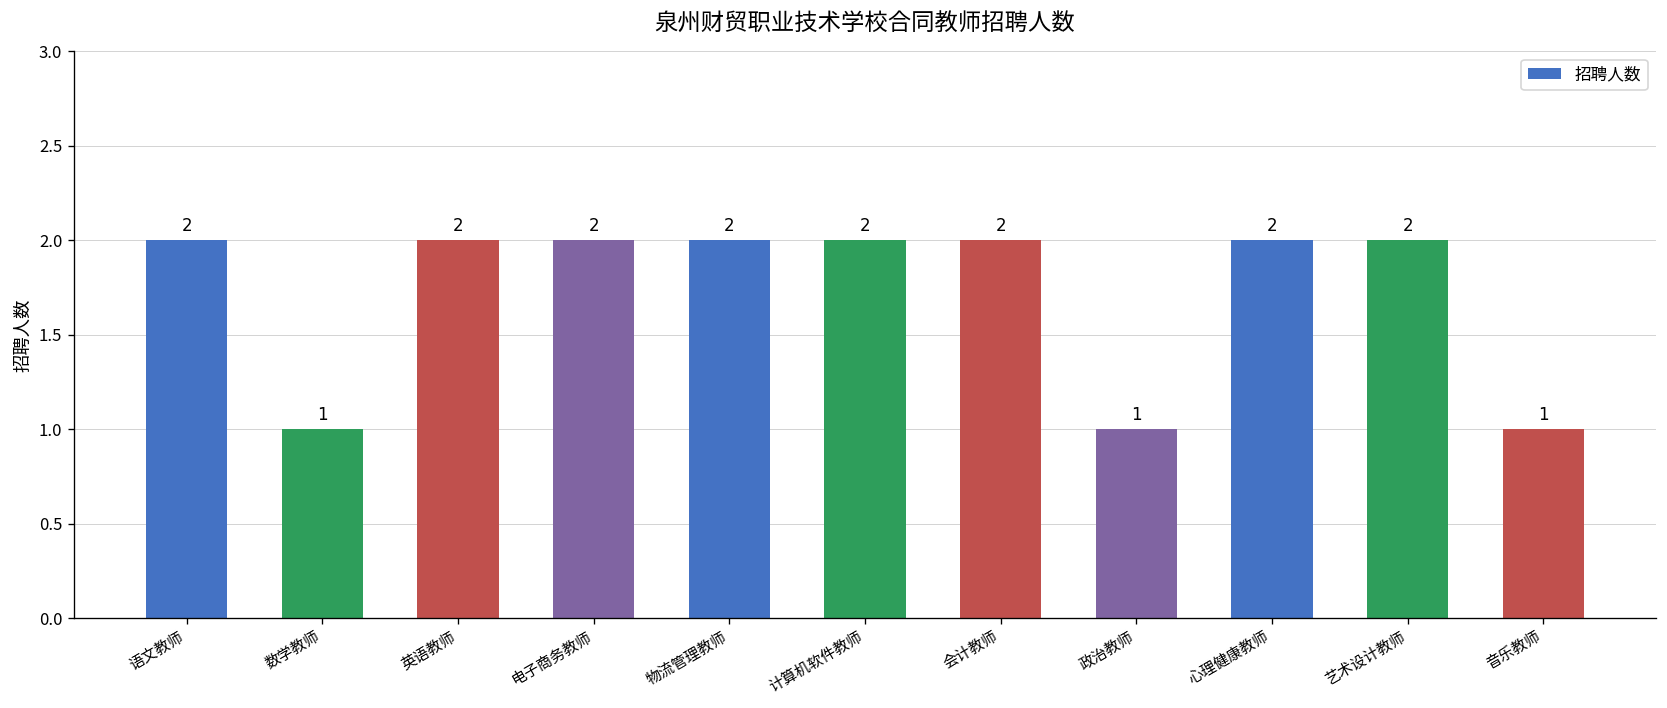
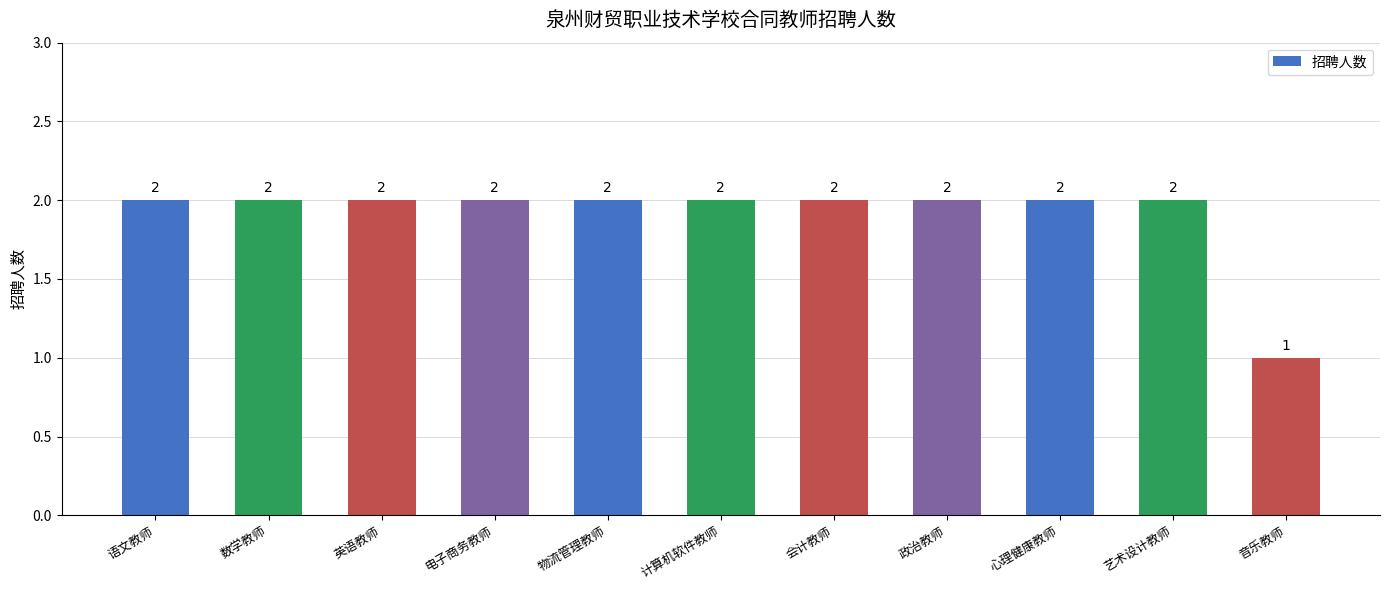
数学教师: 1 -> 2
政治教师: 1 -> 2
